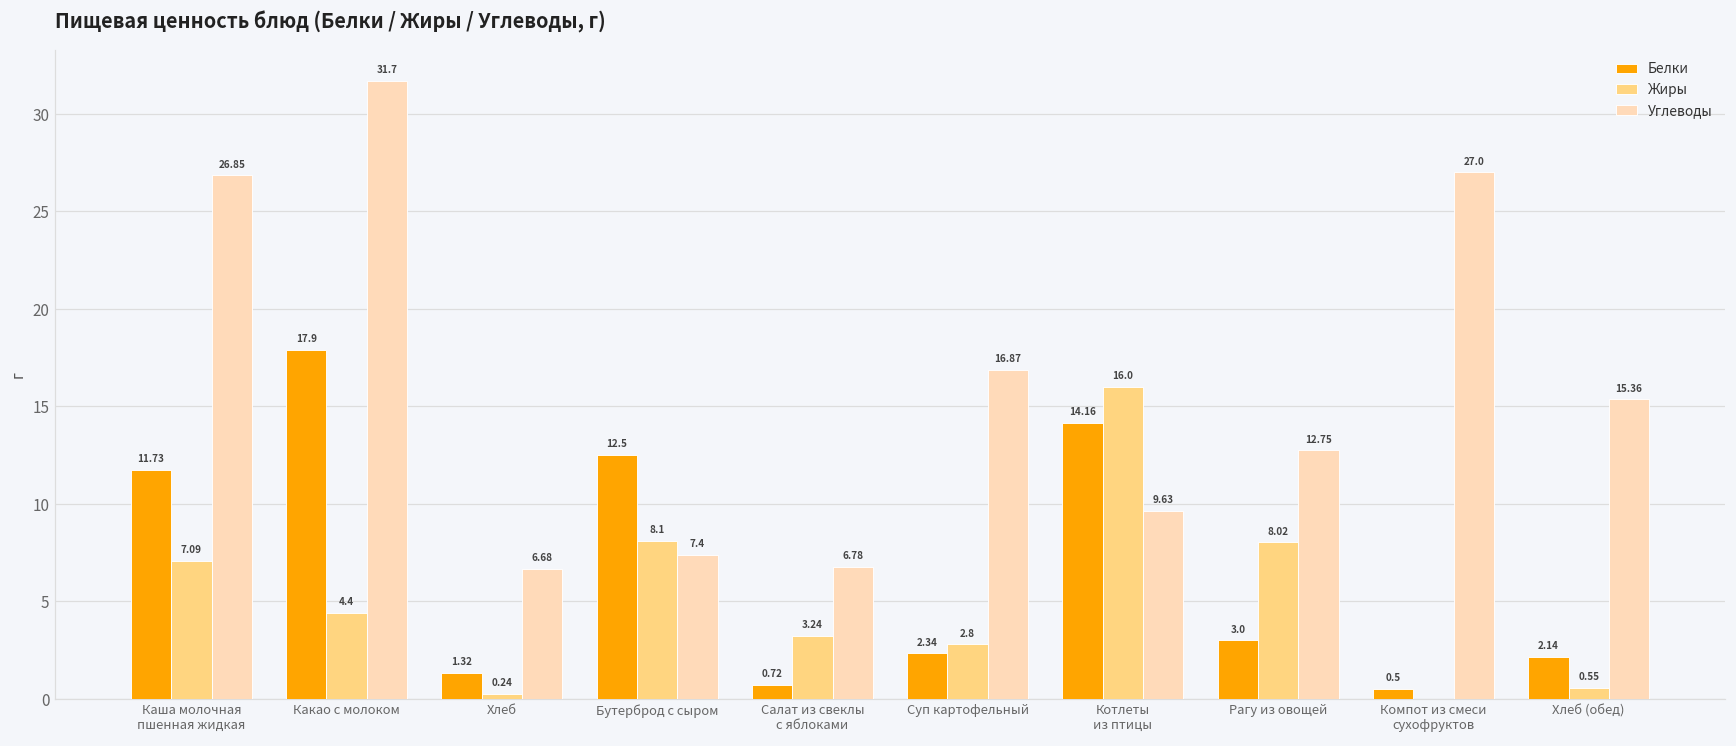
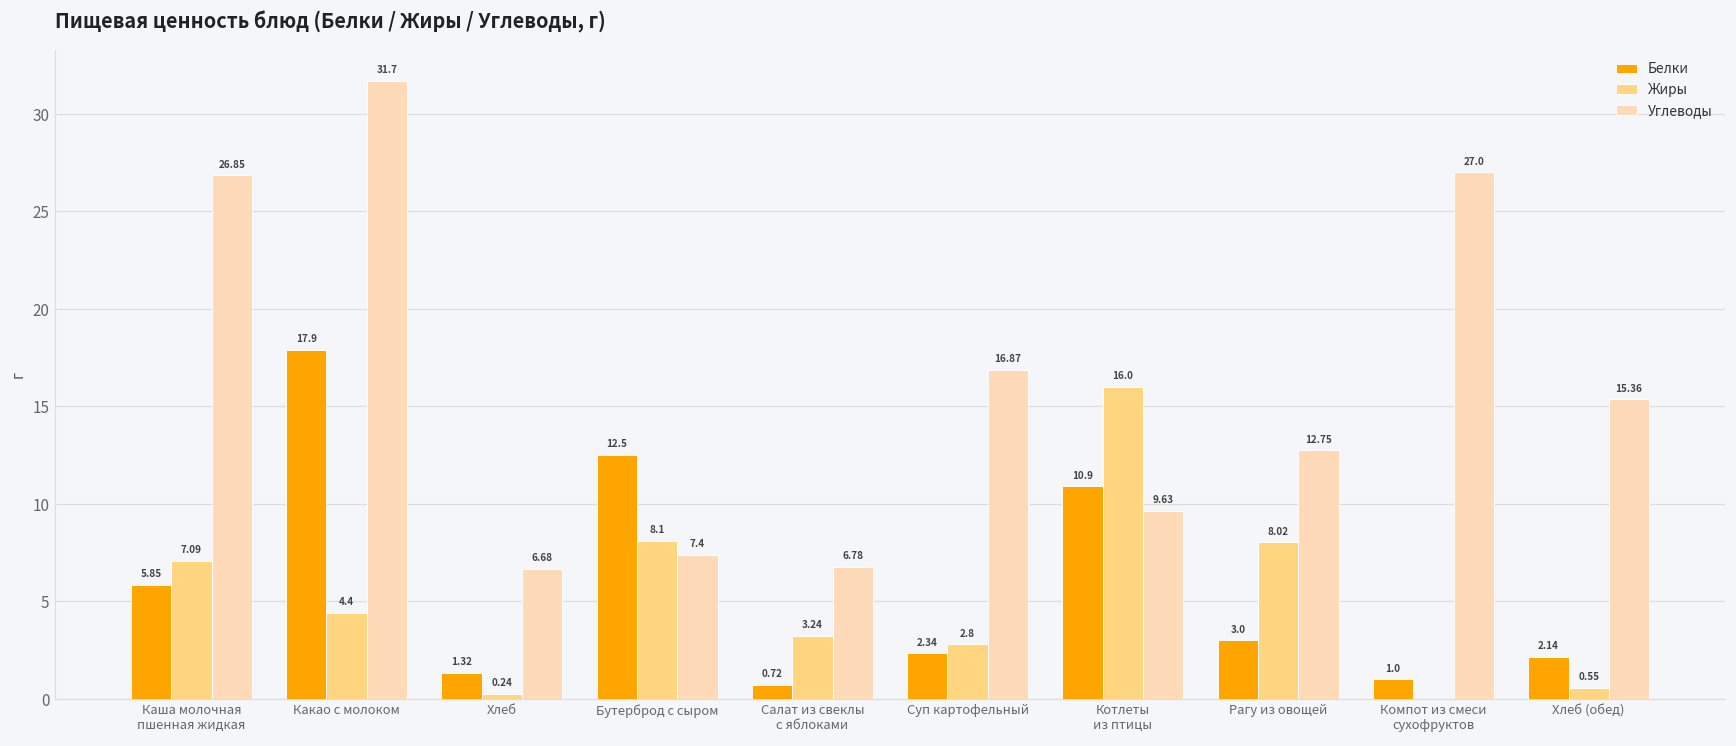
Белки, Каша молочная пшенная жидкая: 11.73 -> 5.85
Белки, Котлеты из птицы: 14.16 -> 10.9
Белки, Компот из смеси сухофруктов: 0.5 -> 1.0
